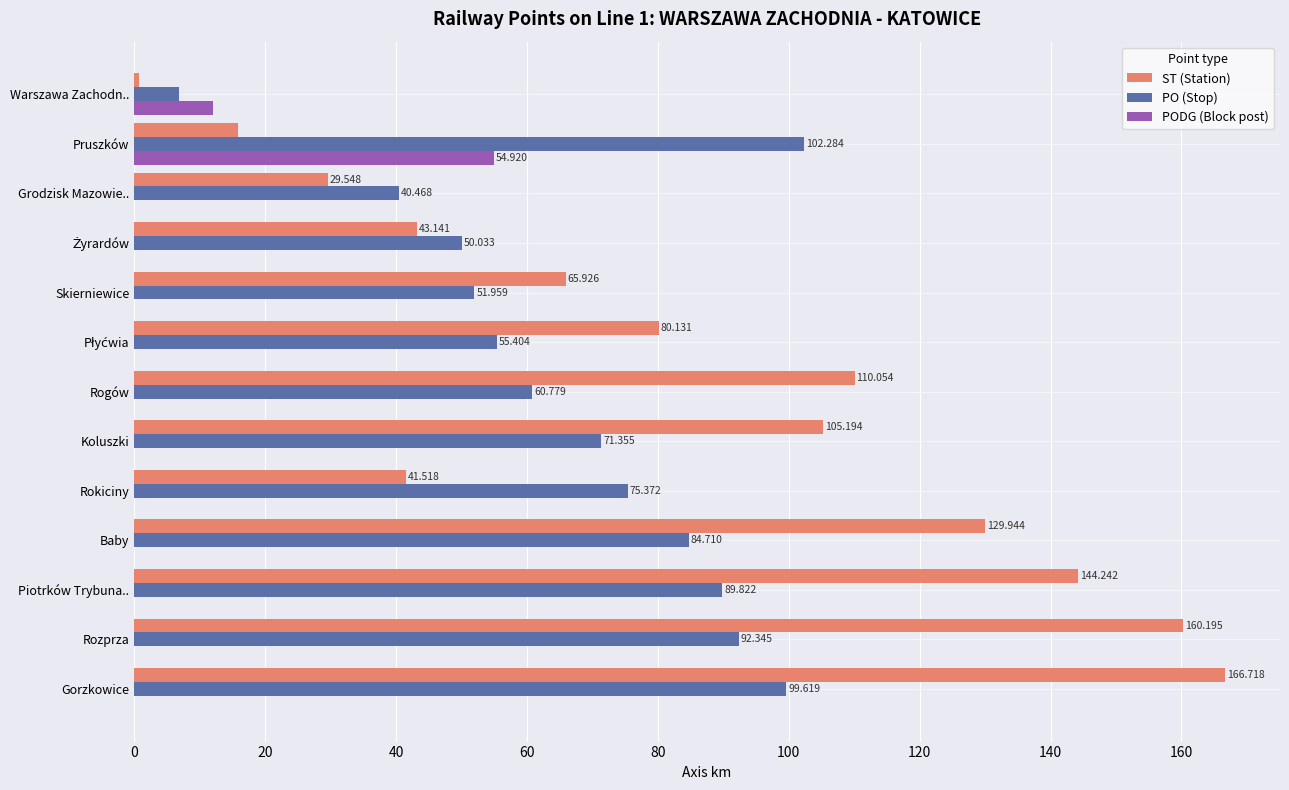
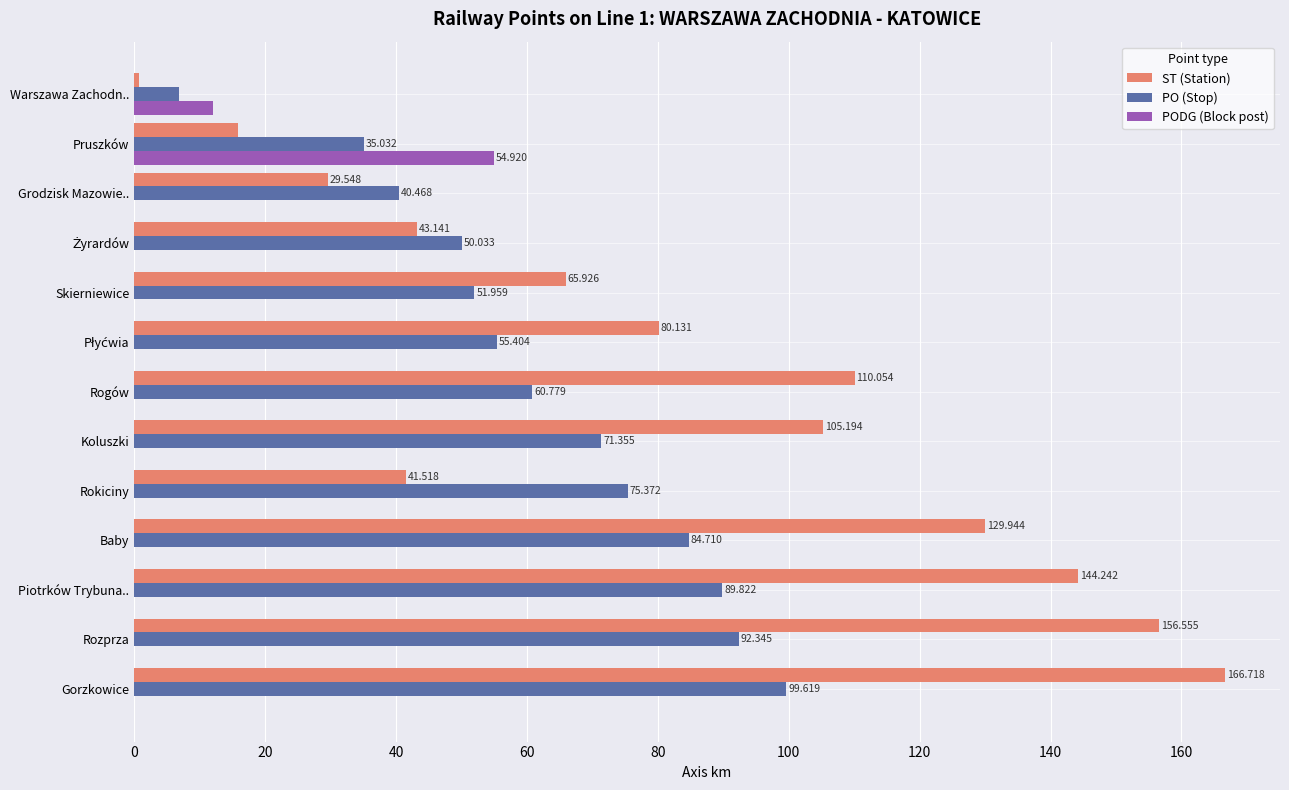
PO (Stop), Pruszków: 102.284 -> 35.032
ST (Station), Rozprza: 160.195 -> 156.555
